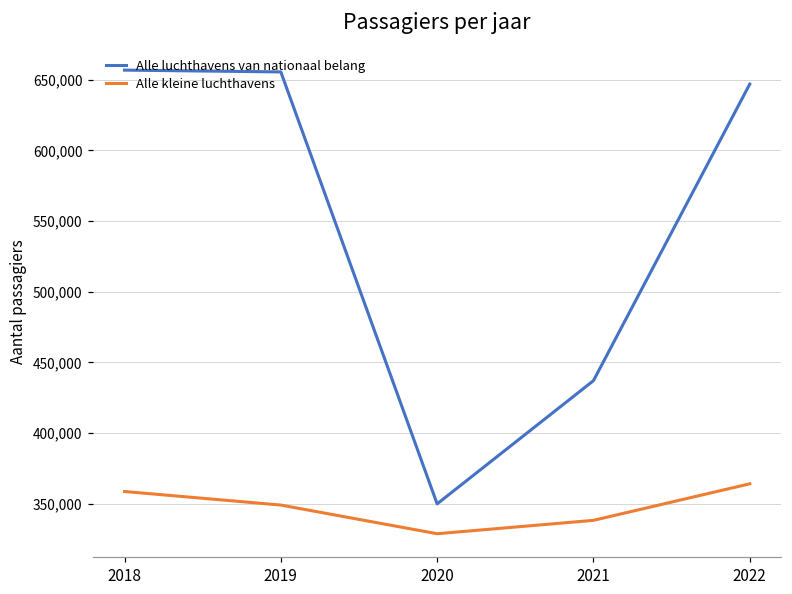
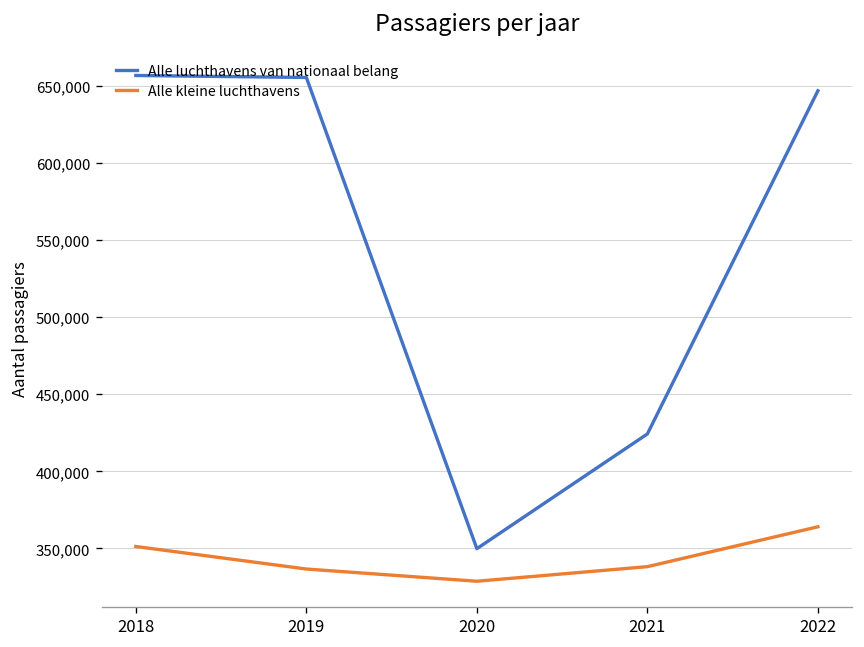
Alle kleine luchthavens, 2018: 359,000 -> 351,000
Alle kleine luchthavens, 2019: 349,000 -> 337,000
Alle luchthavens van nationaal belang, 2021: 437,000 -> 424,000
